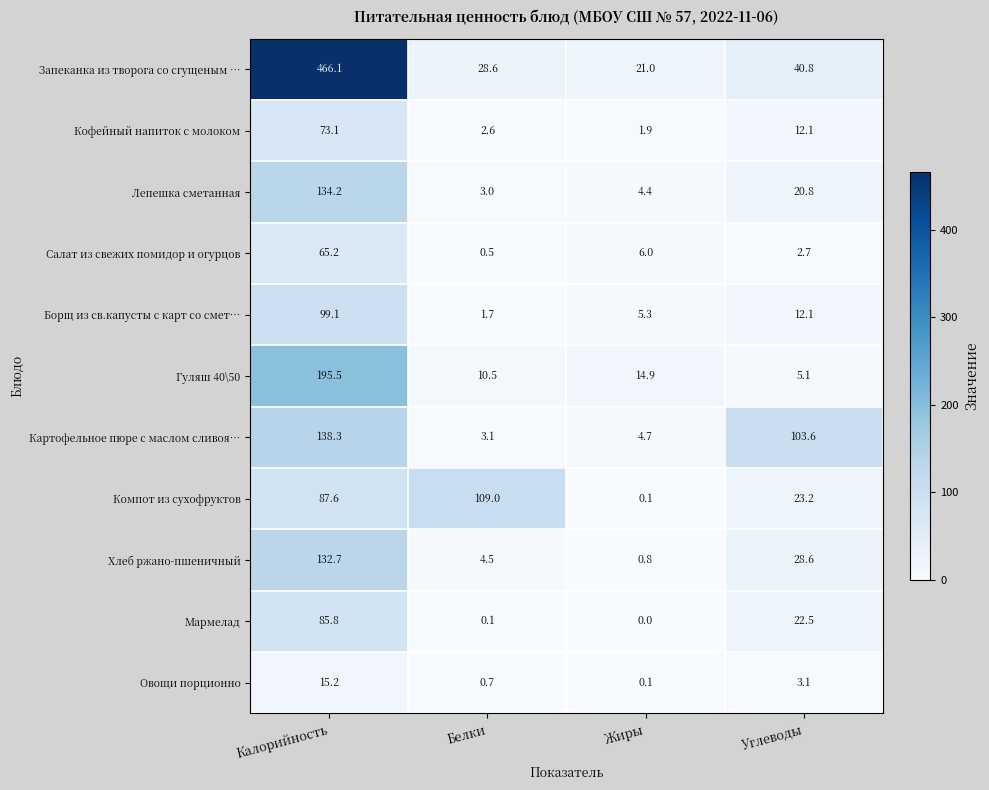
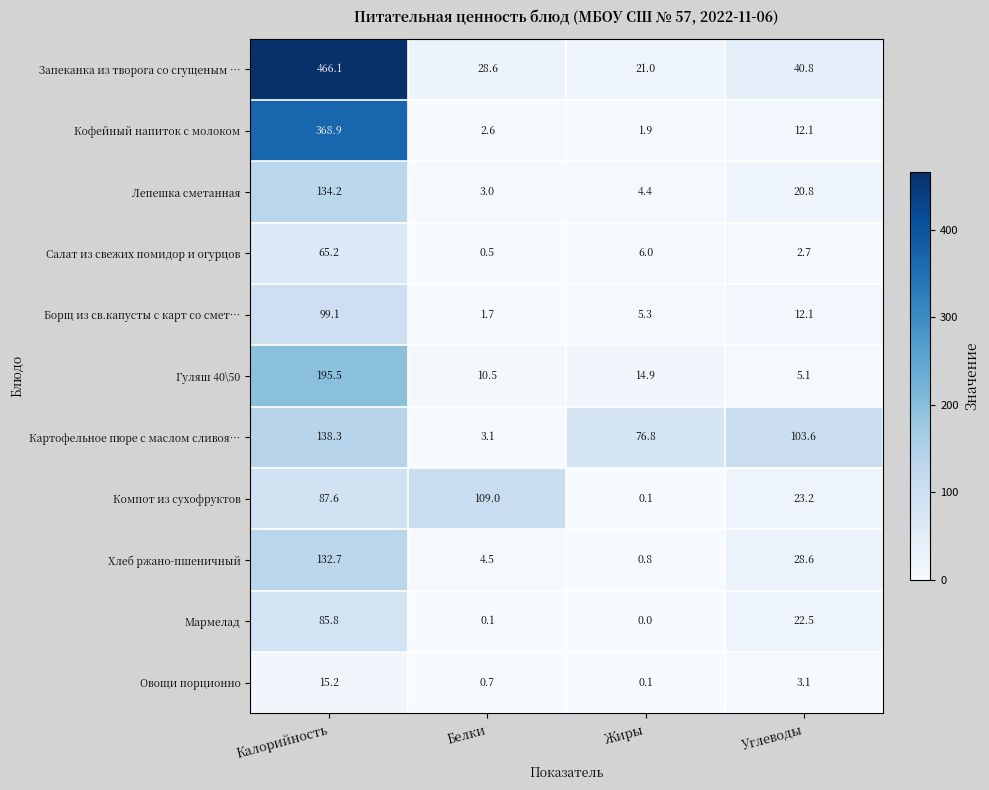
Кофейный напиток с молоком, Калорийность: 73.1 -> 368.9
Картофельное пюре с маслом сливоя…, Жиры: 4.7 -> 76.8
